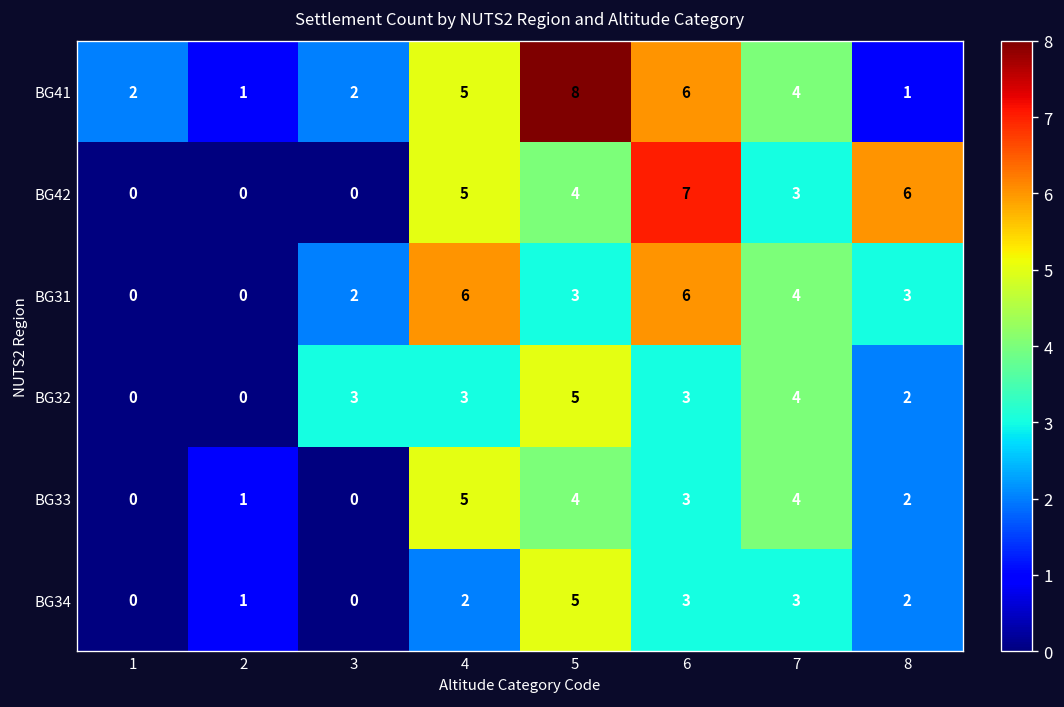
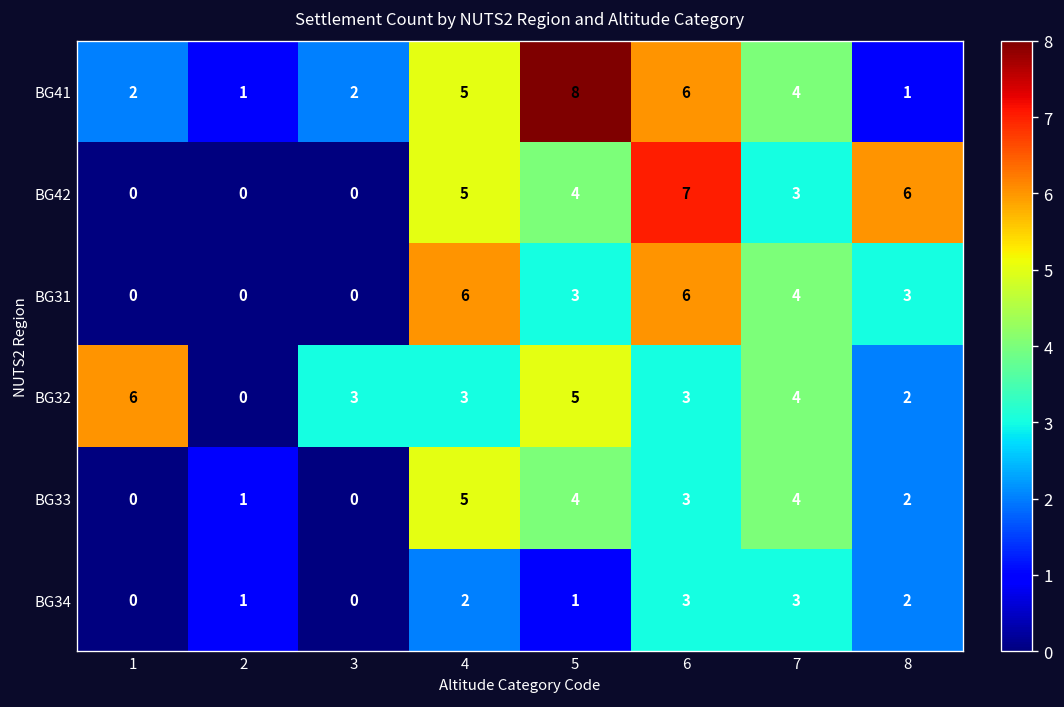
BG31, 3: 2 -> 0
BG32, 1: 0 -> 6
BG34, 5: 5 -> 1
